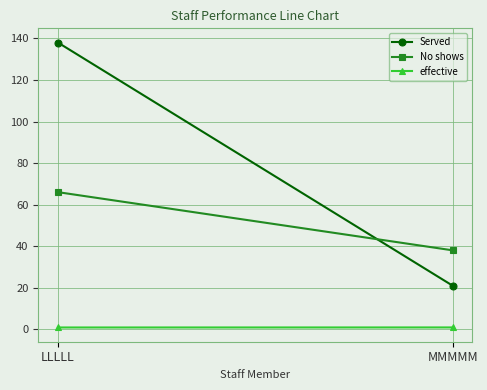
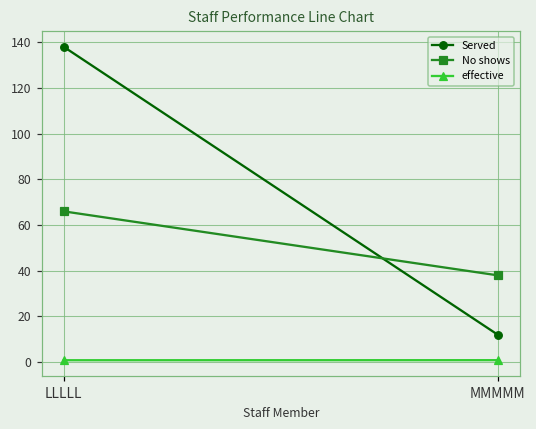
Served, MMMMM: 21 -> 12
